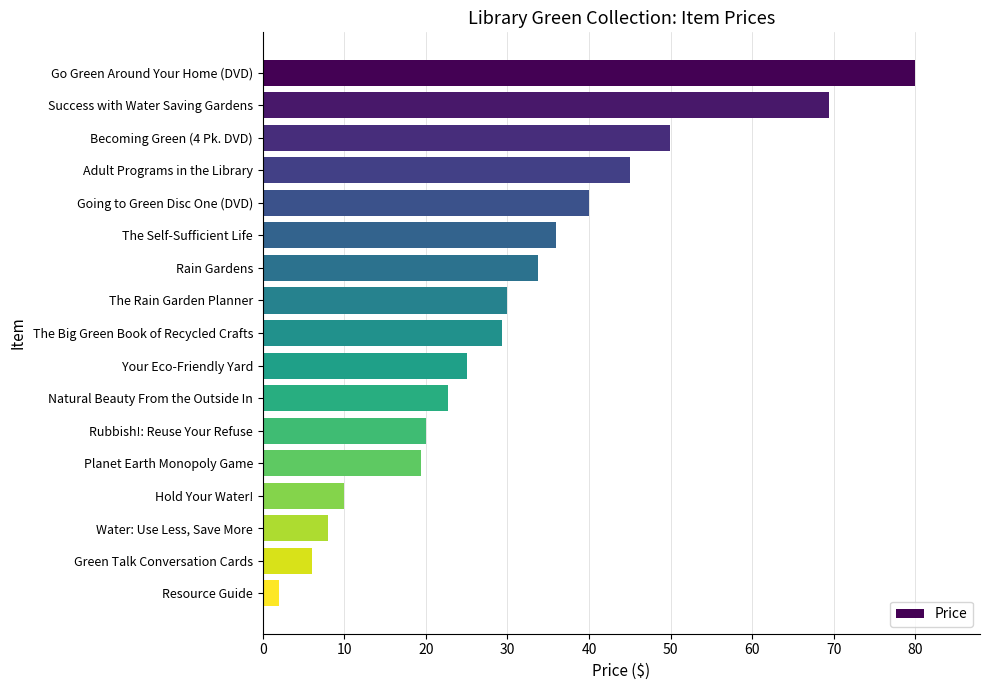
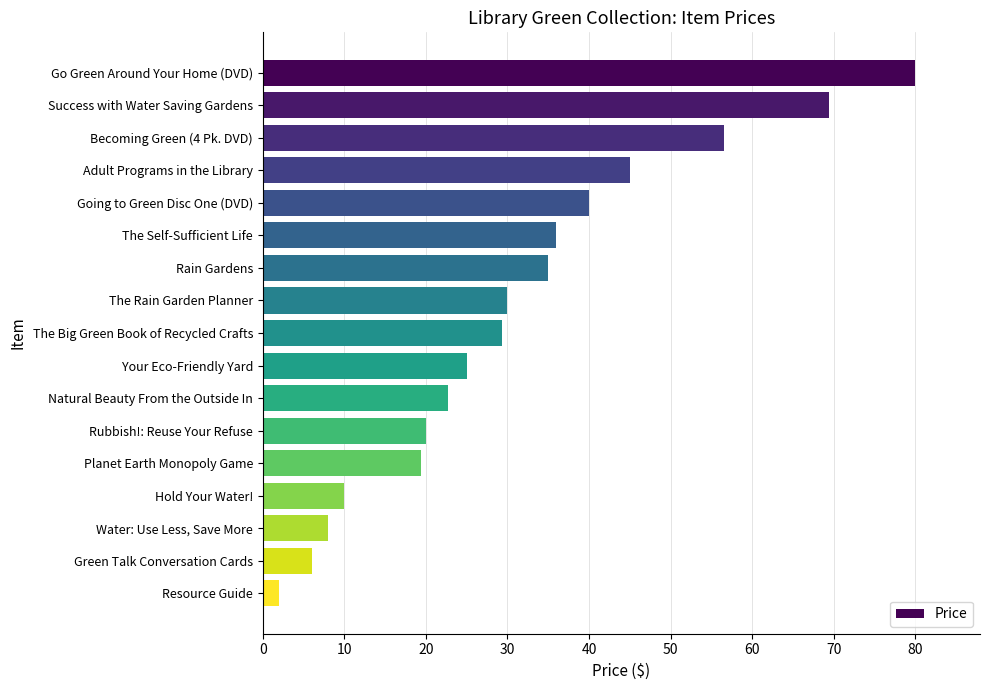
Becoming Green (4 Pk. DVD): 50 -> 57
Rain Gardens: 34 -> 35
